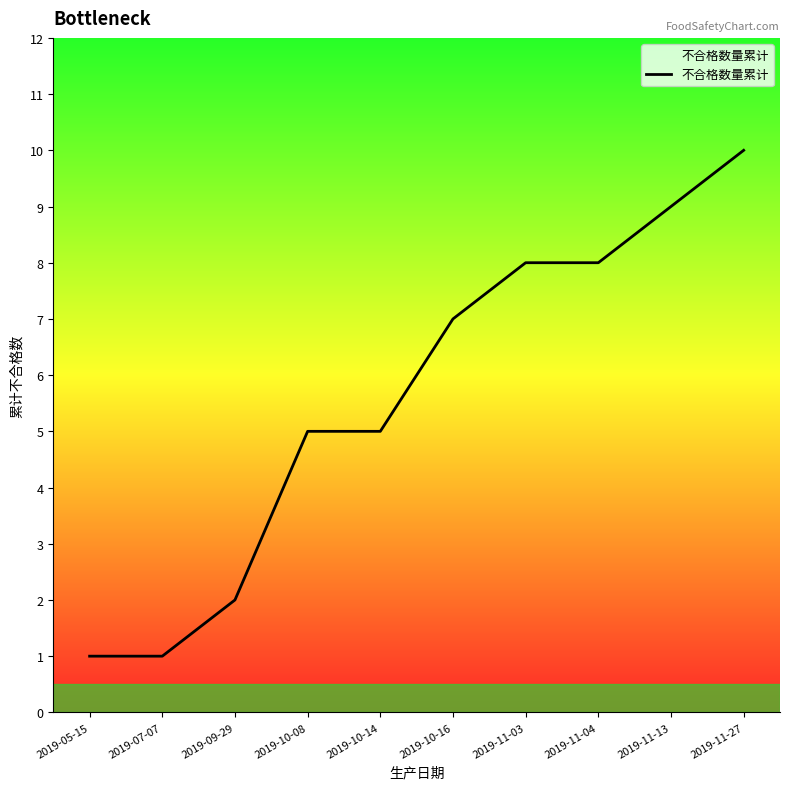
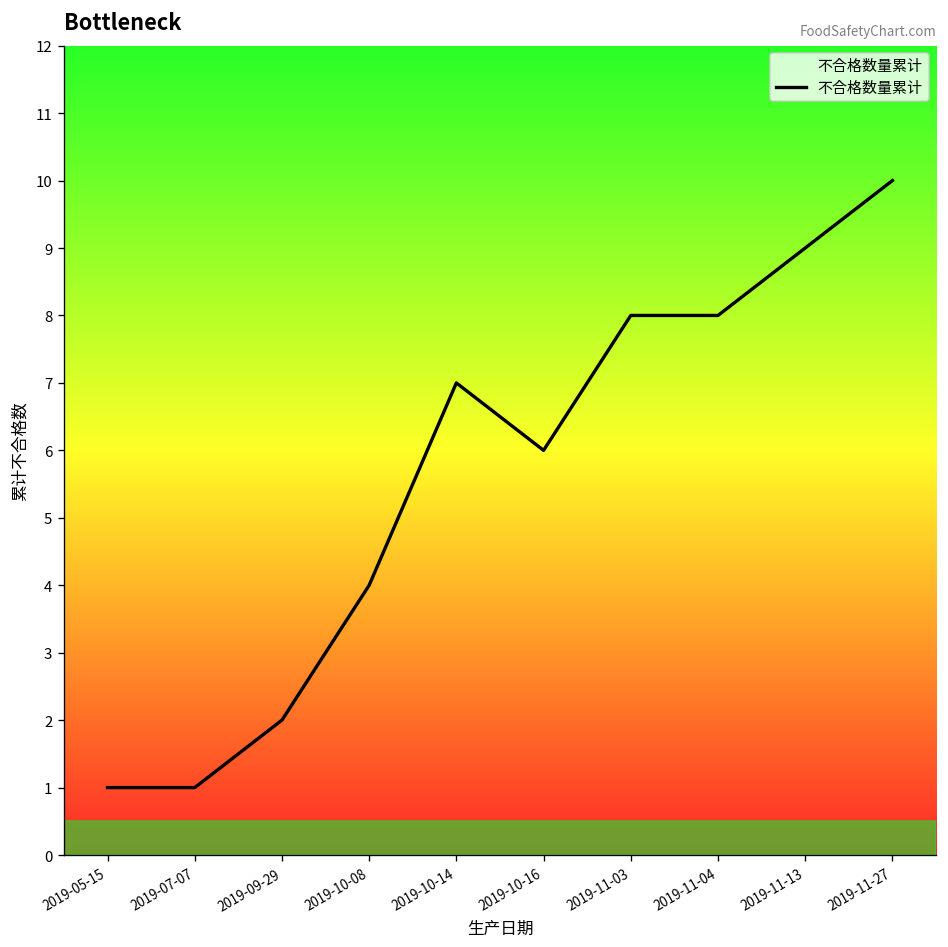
2019-10-08: 5 -> 4
2019-10-14: 5 -> 7
2019-10-16: 7 -> 6
